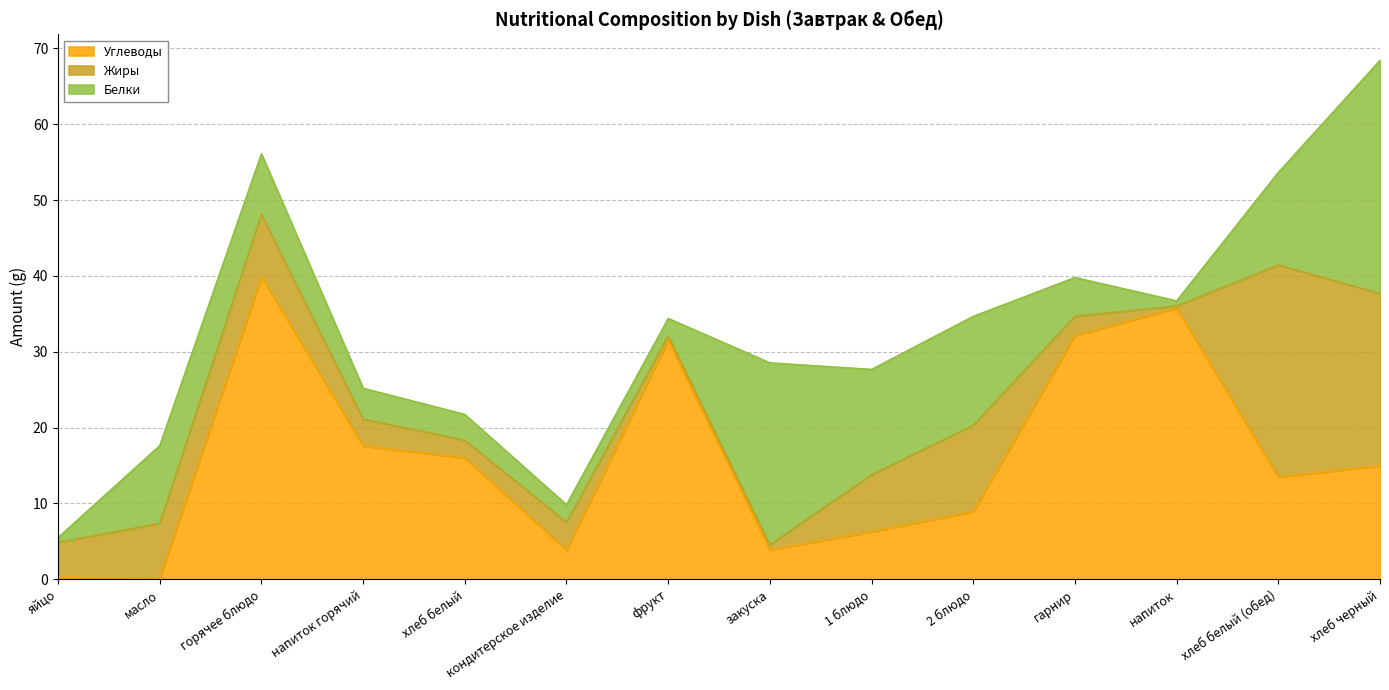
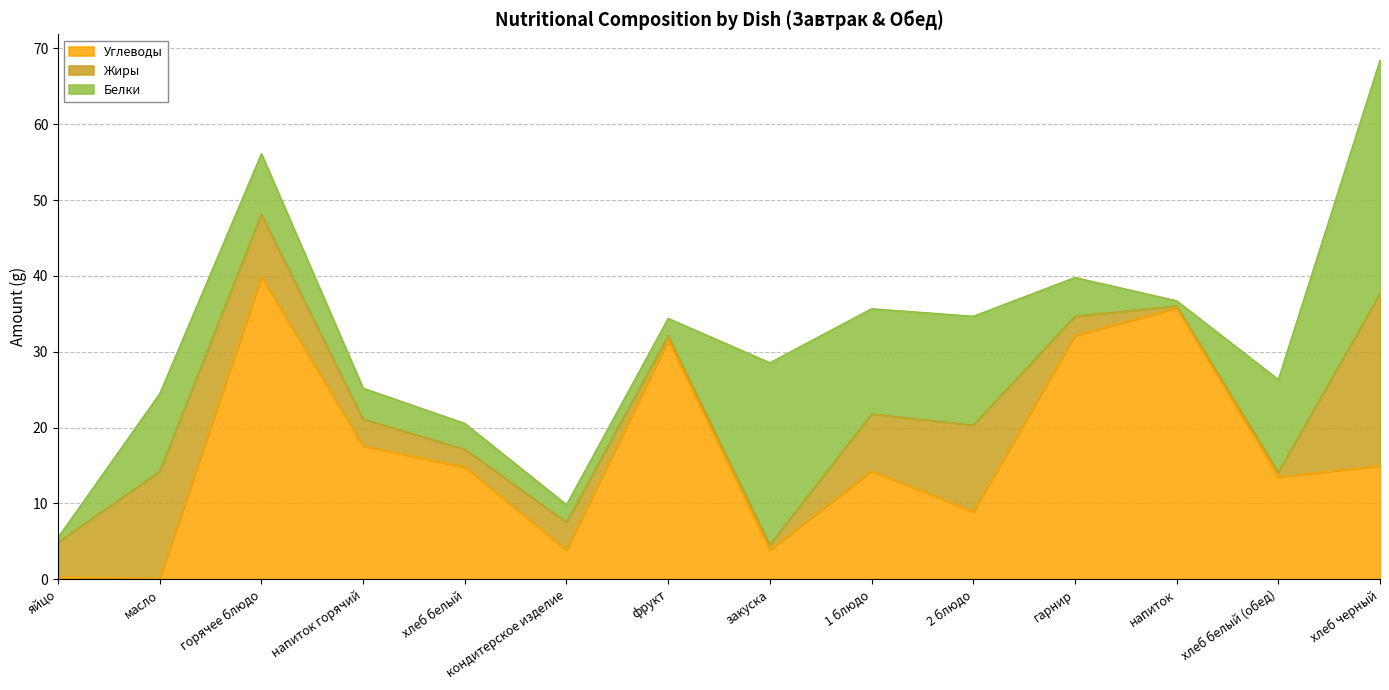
Жиры, масло: 7 -> 14
Углеводы, хлеб белый: 16 -> 15
Углеводы, 1 блюдо: 6 -> 14
Жиры, хлеб белый (обед): 28 -> 1
